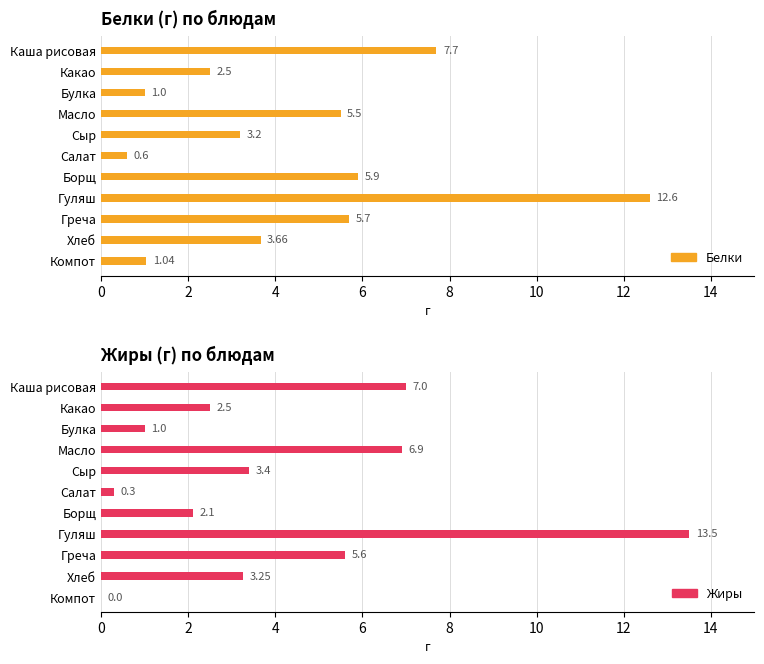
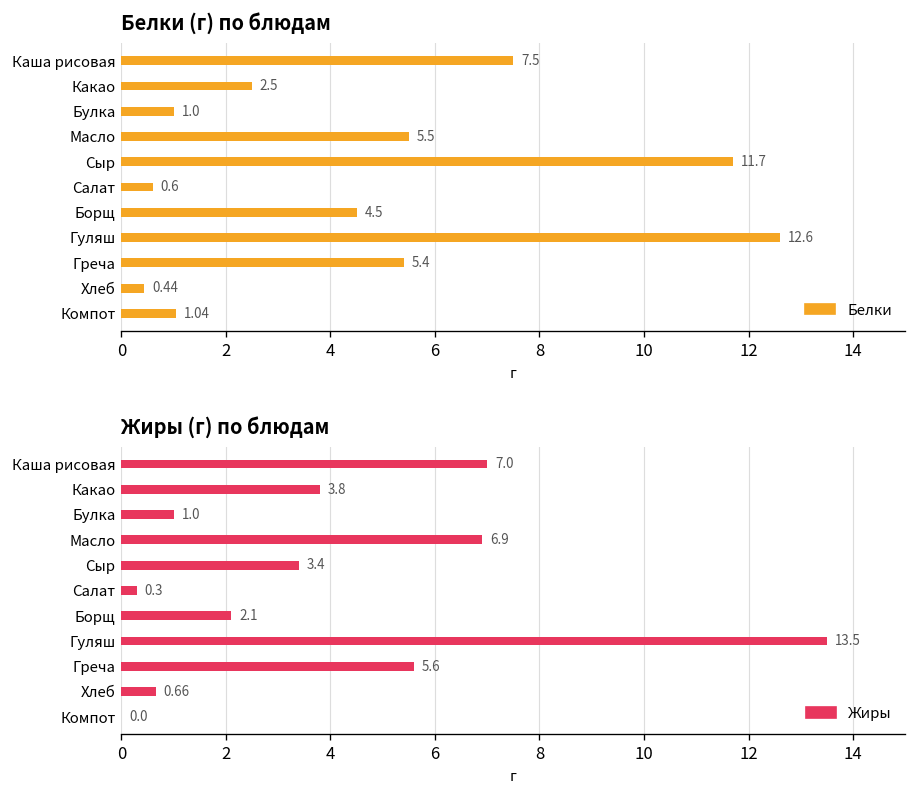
Белки (г) по блюдам, Каша рисовая: 7.7 -> 7.5
Белки (г) по блюдам, Сыр: 3.2 -> 11.7
Белки (г) по блюдам, Борщ: 5.9 -> 4.5
Белки (г) по блюдам, Греча: 5.7 -> 5.4
Белки (г) по блюдам, Хлеб: 3.66 -> 0.44
Жиры (г) по блюдам, Какао: 2.5 -> 3.8
Жиры (г) по блюдам, Хлеб: 3.25 -> 0.66
